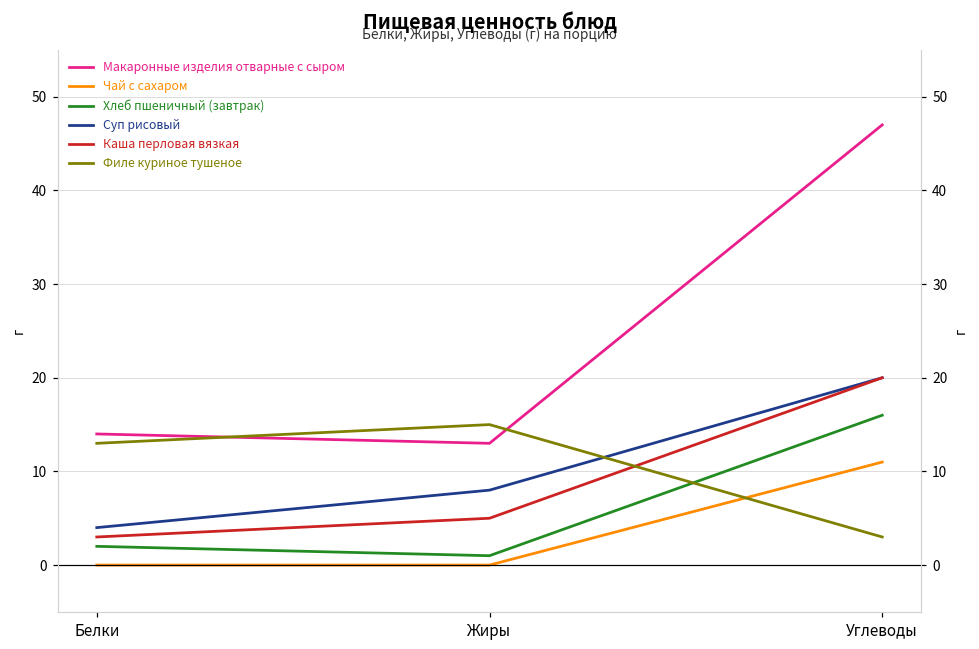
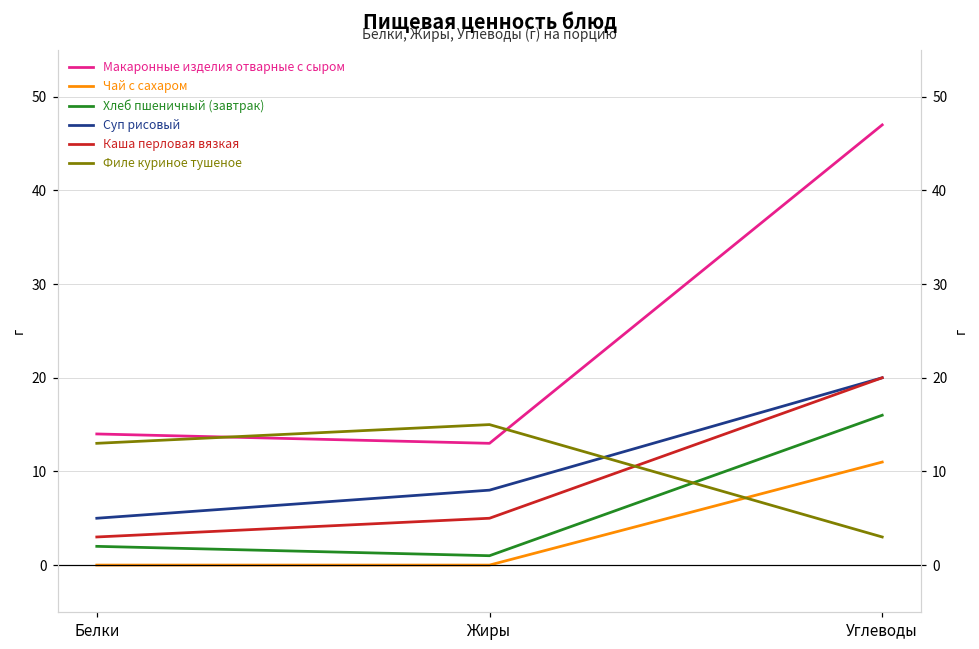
Суп рисовый, Белки: 4 -> 5
